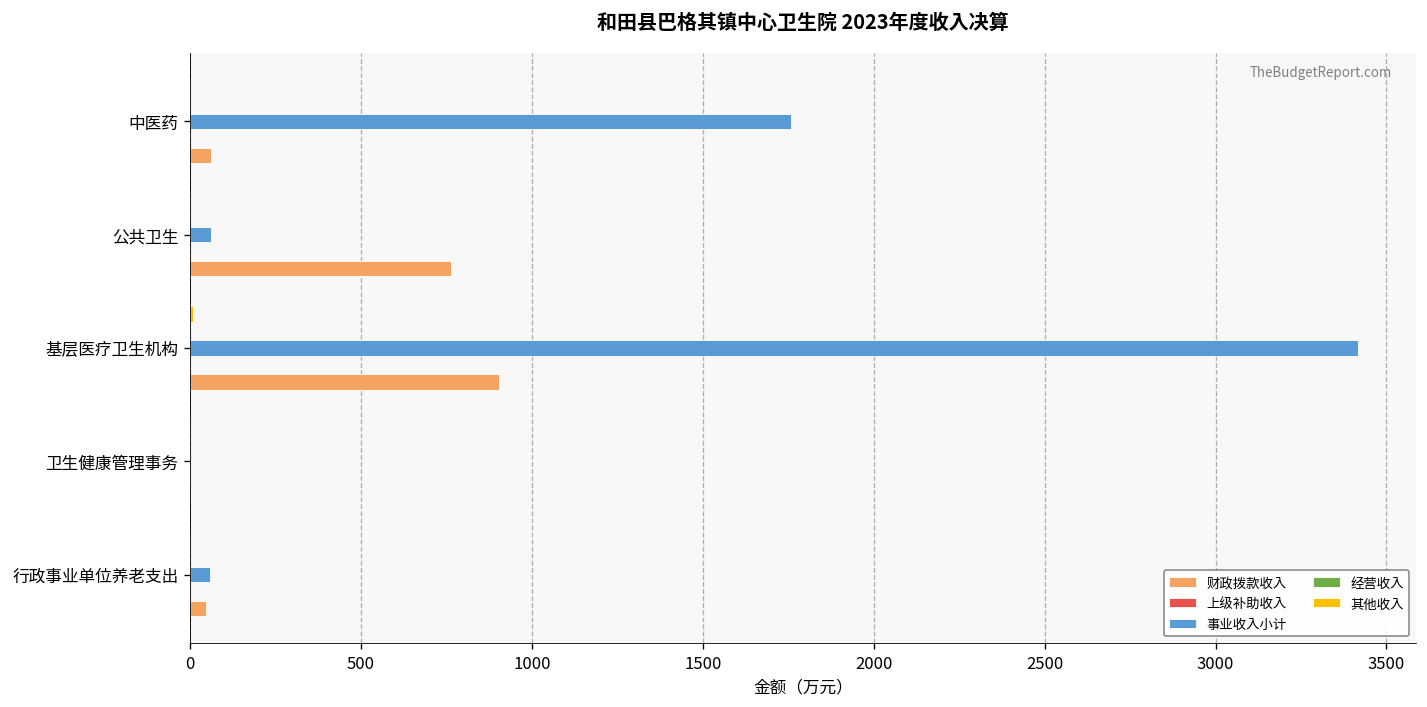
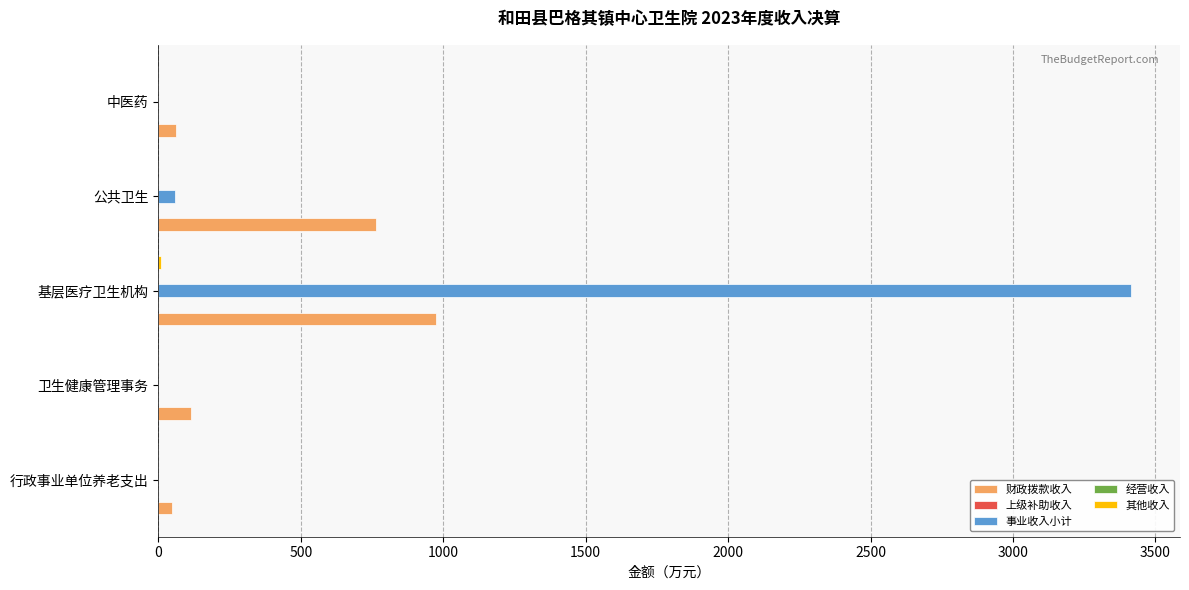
事业收入小计, 中医药: 1760 -> 0
财政拨款收入, 基层医疗卫生机构: 900 -> 970
财政拨款收入, 卫生健康管理事务: 0 -> 120
事业收入小计, 行政事业单位养老支出: 60 -> 0
